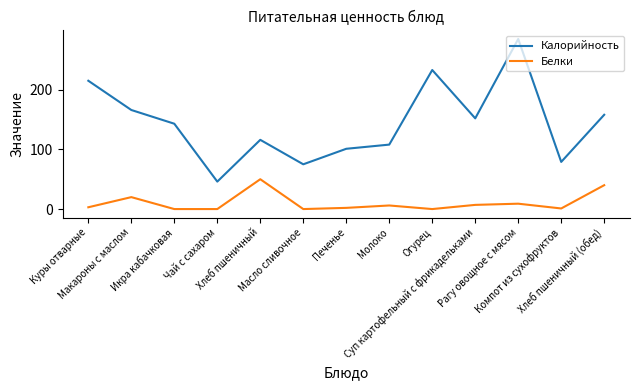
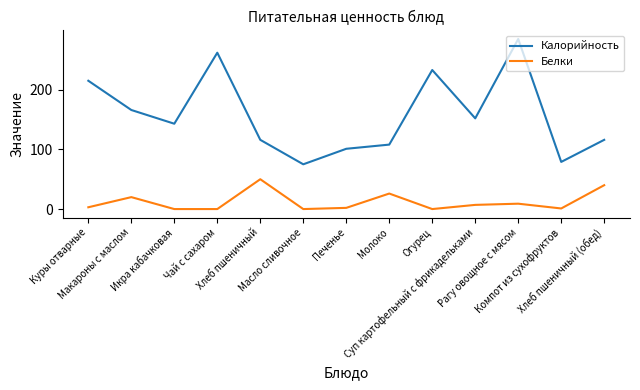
Калорийность, Чай с сахаром: 50 -> 260
Белки, Молоко: 10 -> 30
Калорийность, Хлеб пшеничный (обед): 160 -> 120
